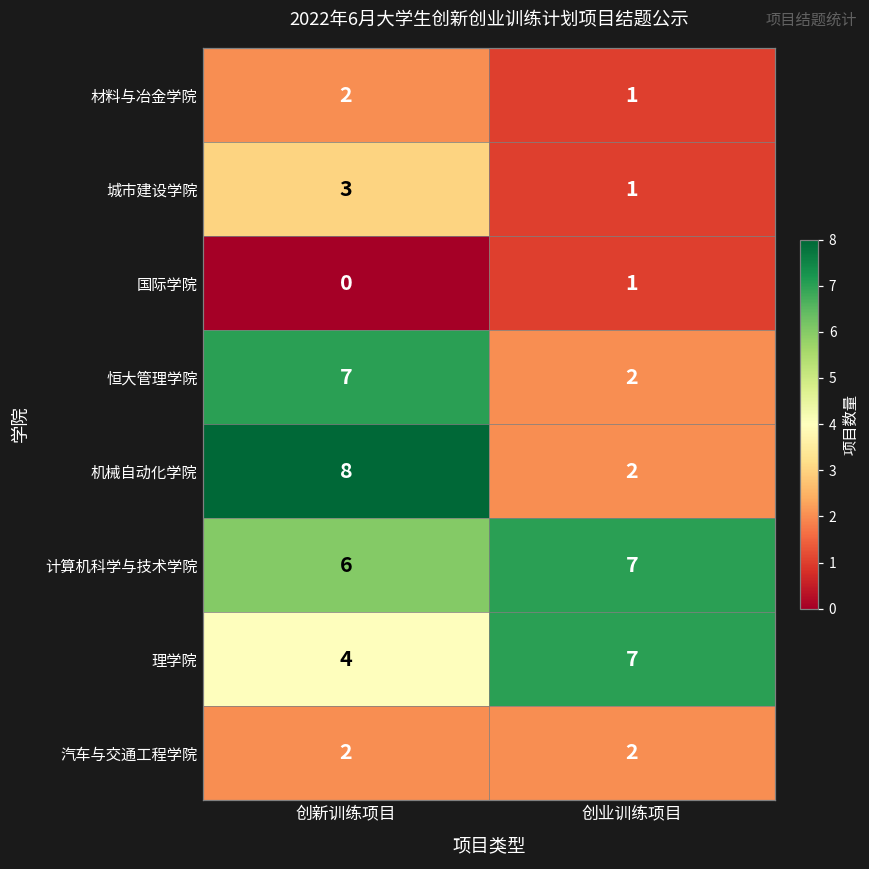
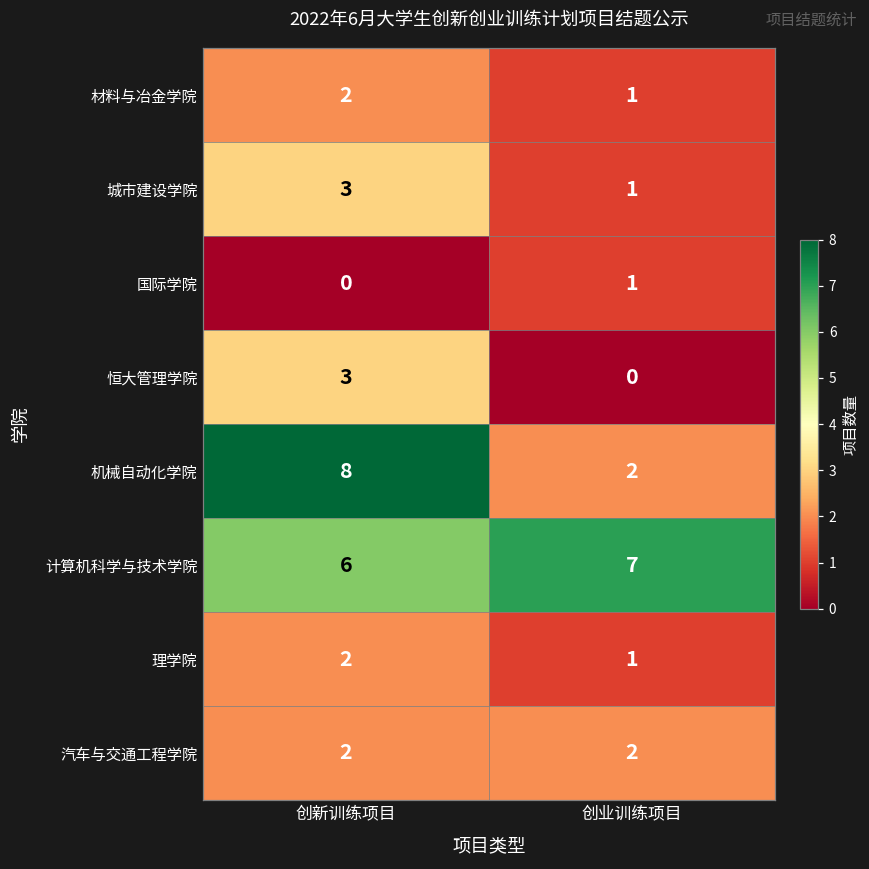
恒大管理学院, 创新训练项目: 7 -> 3
恒大管理学院, 创业训练项目: 2 -> 0
理学院, 创新训练项目: 4 -> 2
理学院, 创业训练项目: 7 -> 1
